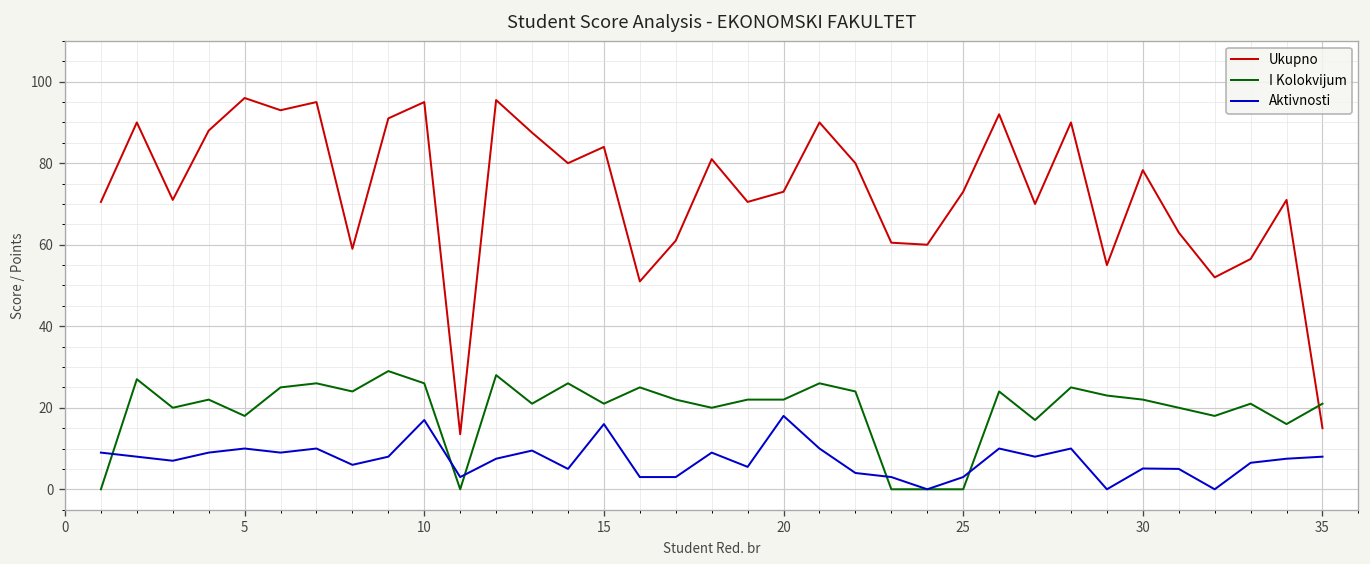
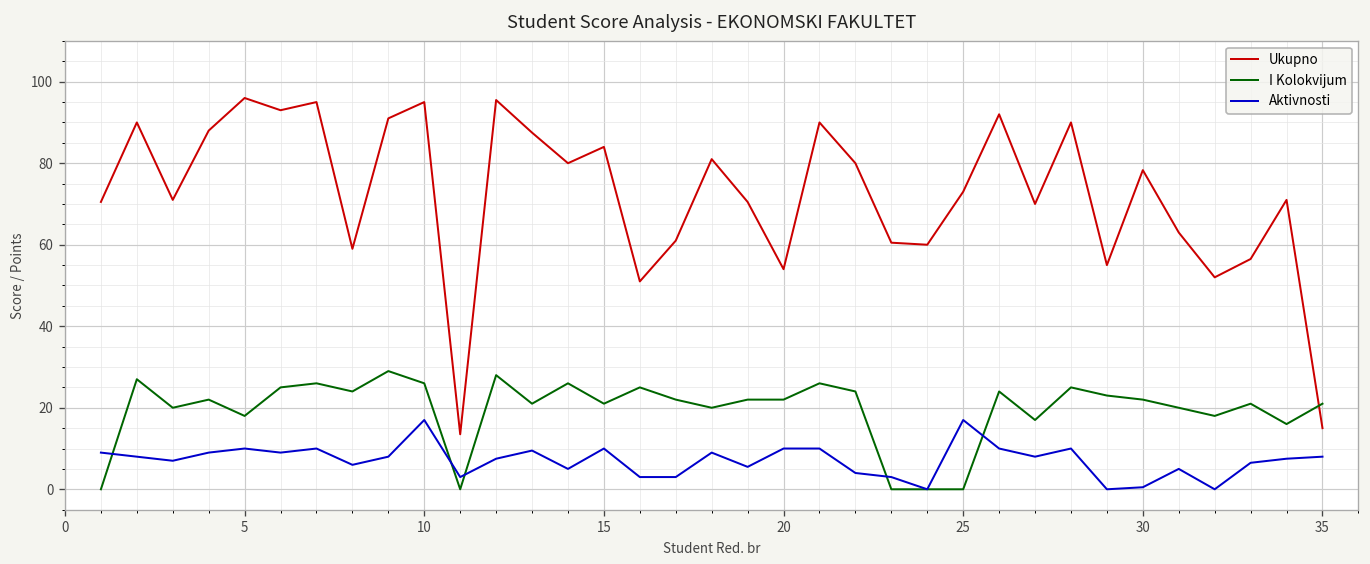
Aktivnosti, 15: 16 -> 10
Ukupno, 20: 73 -> 54
Aktivnosti, 20: 18 -> 10
Aktivnosti, 25: 3 -> 17
Aktivnosti, 30: 5 -> 1
